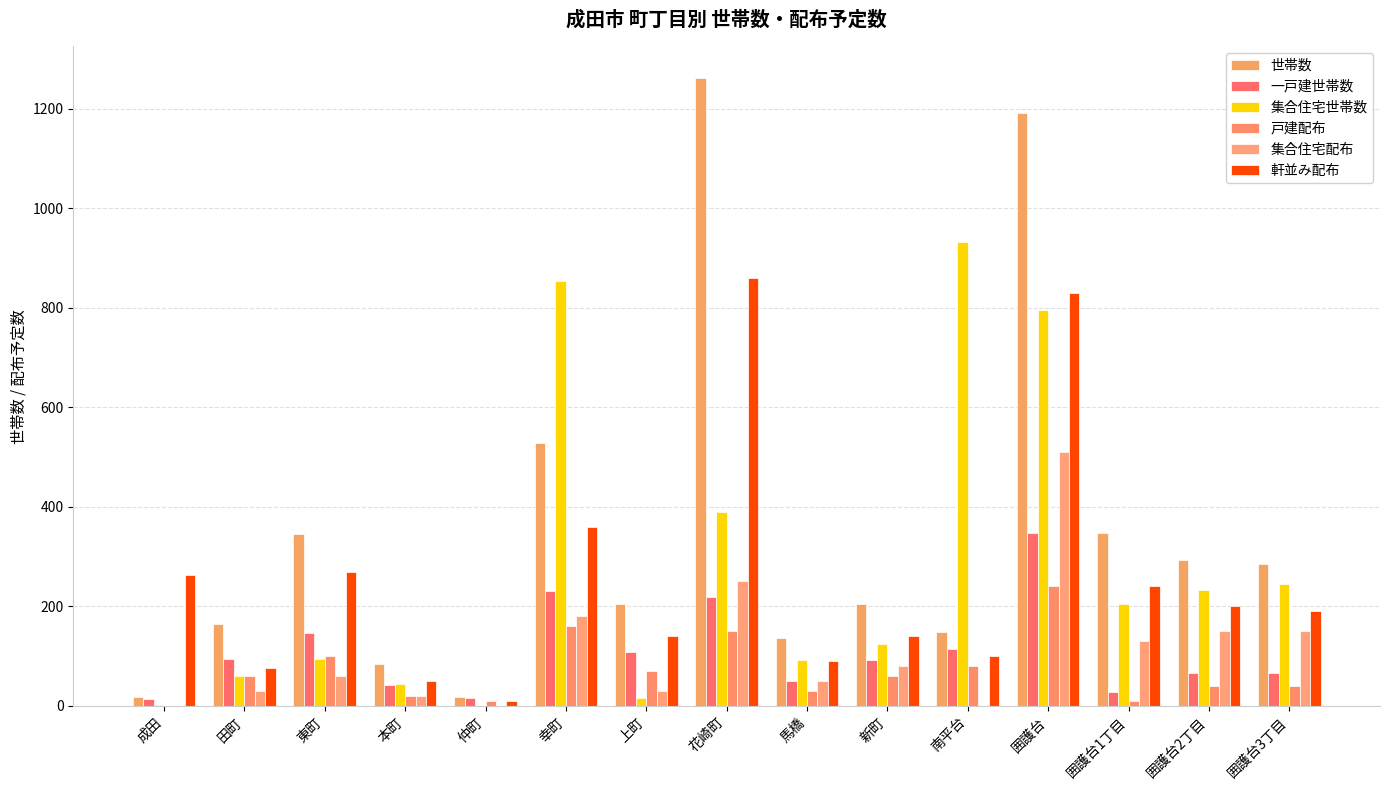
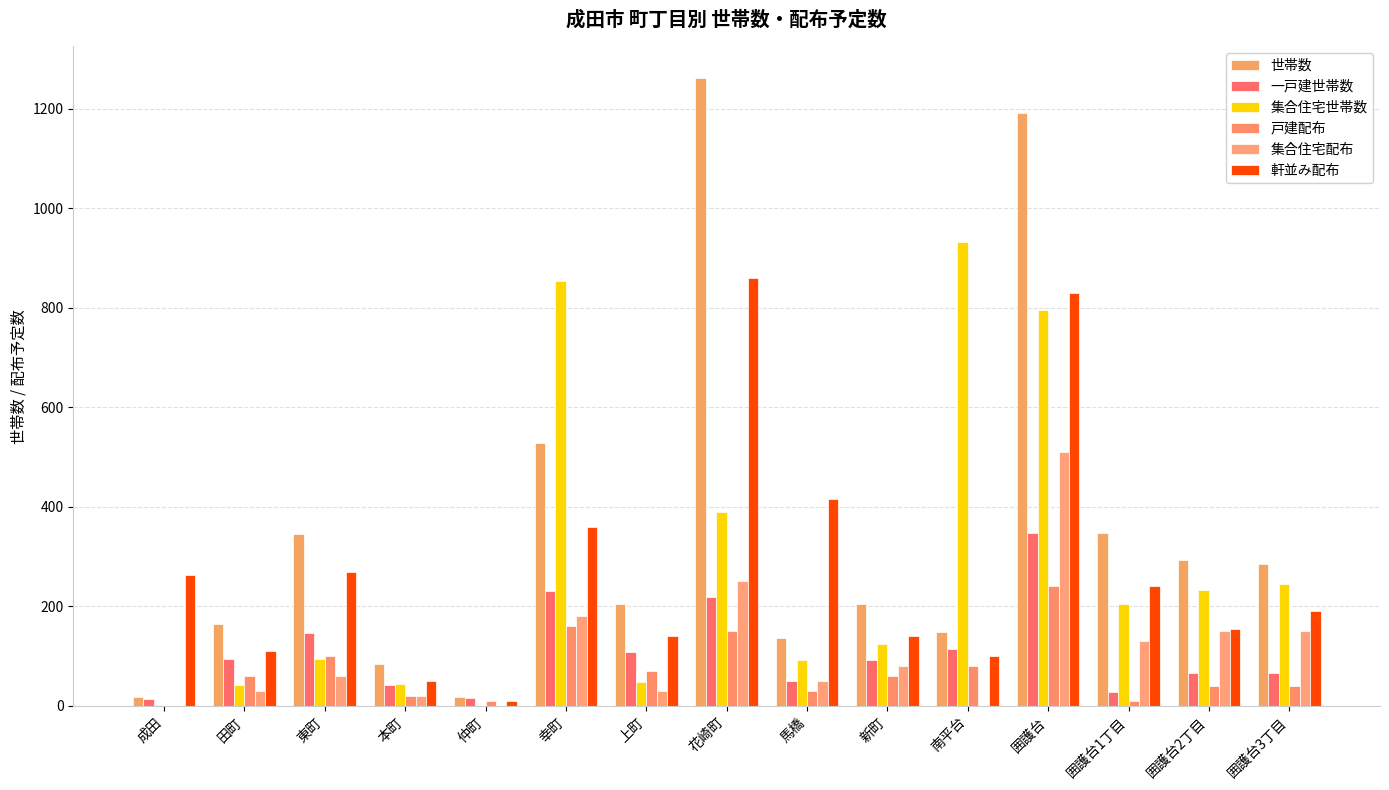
集合住宅世帯数, 田町: 60 -> 40
軒並み配布, 田町: 80 -> 110
集合住宅世帯数, 上町: 20 -> 50
軒並み配布, 馬橋: 90 -> 420
軒並み配布, 囲護台2丁目: 200 -> 160
